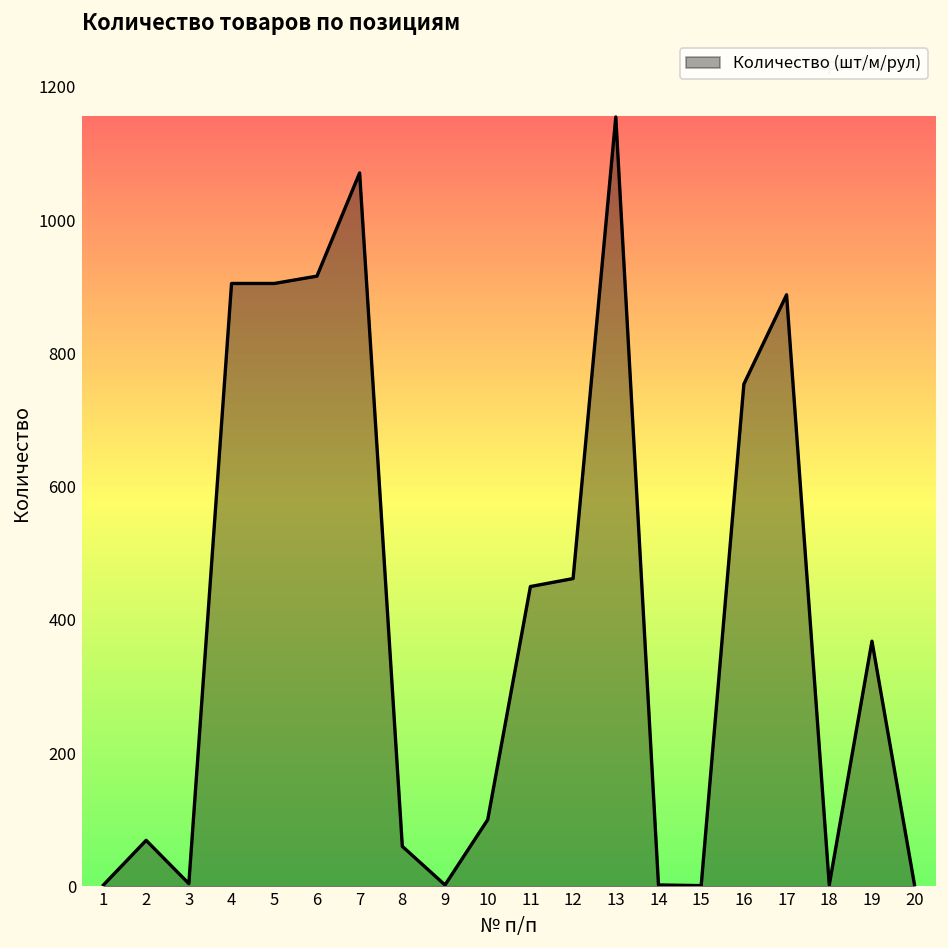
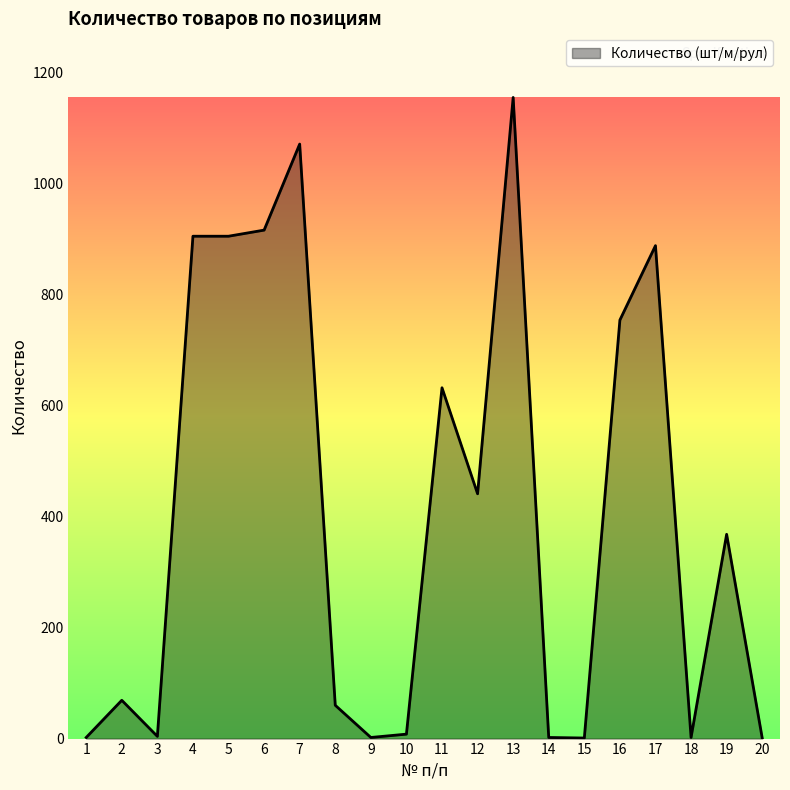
10: 100 -> 10
11: 450 -> 630
12: 460 -> 440
